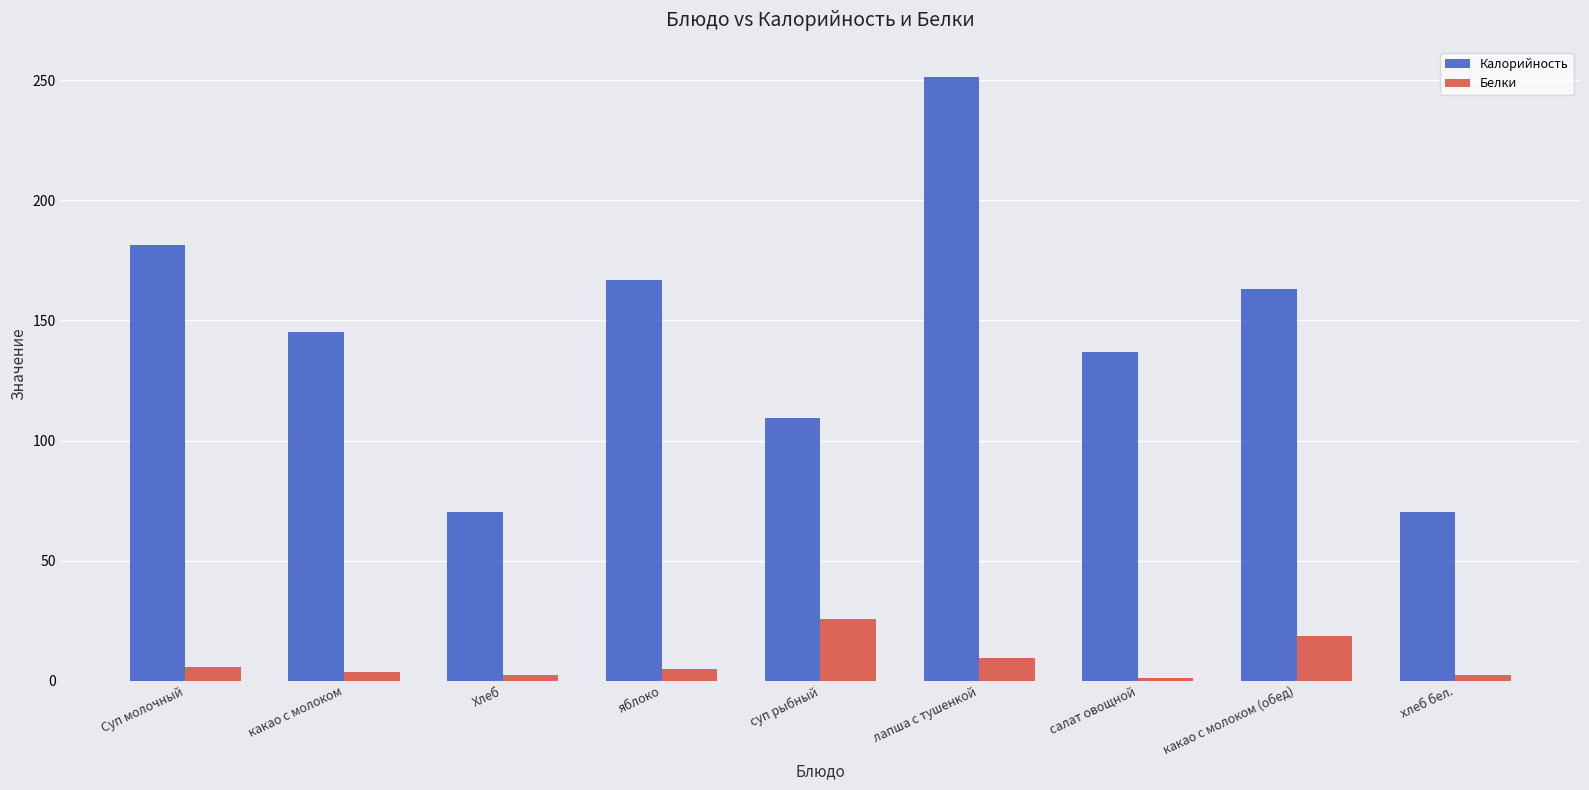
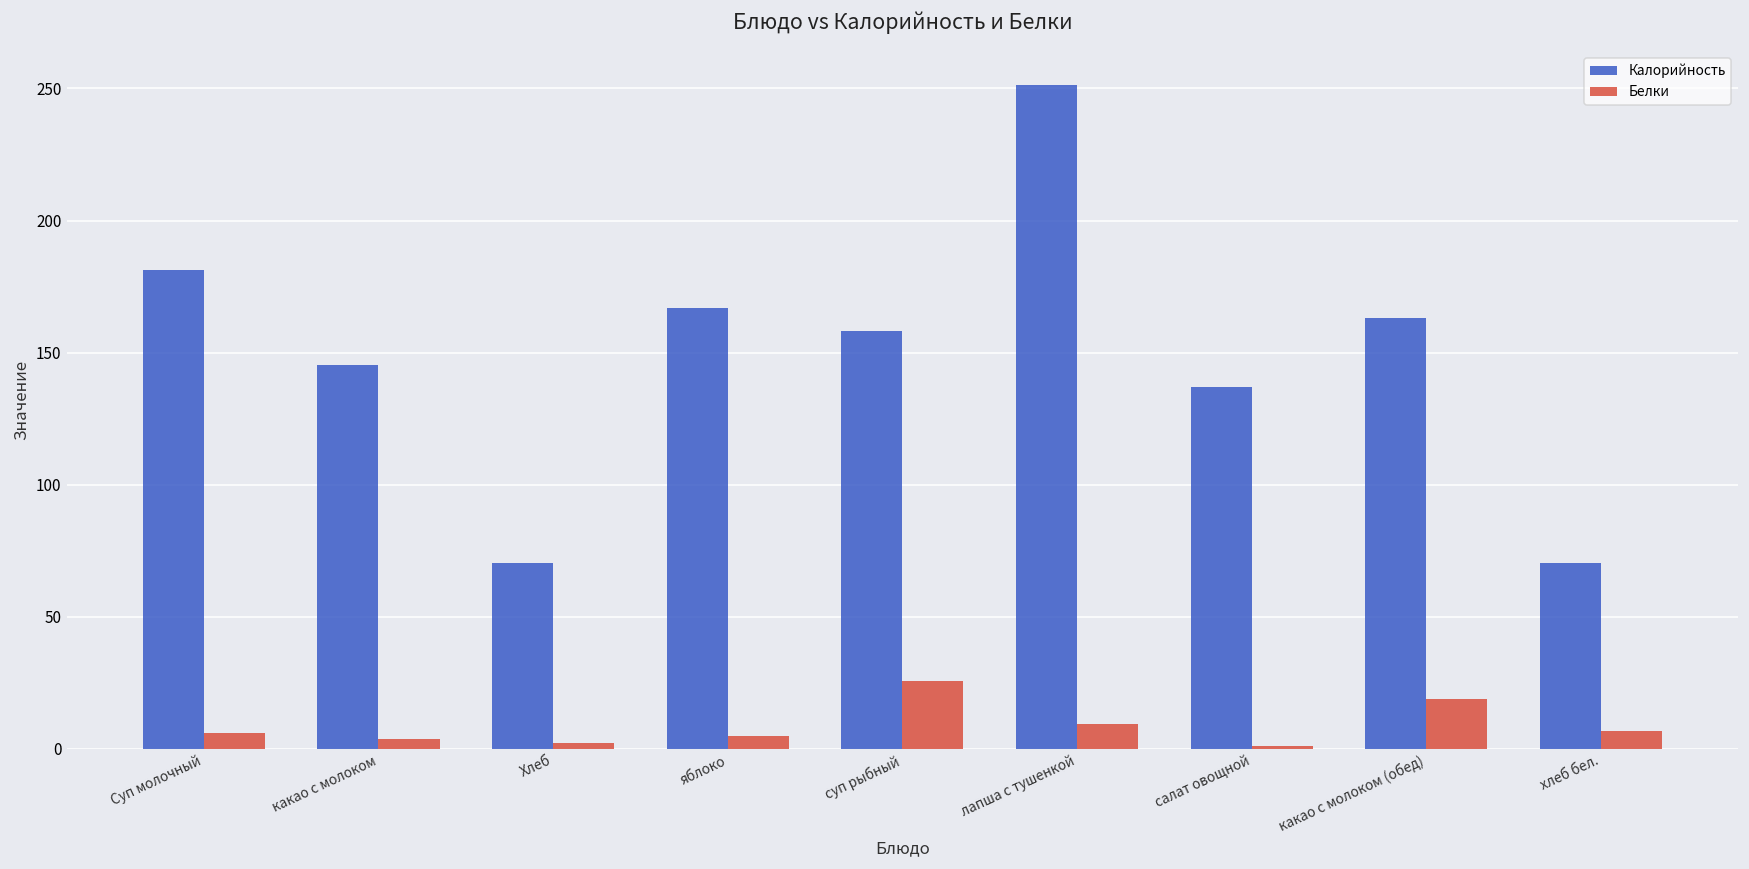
Калорийность, суп рыбный: 110 -> 158
Белки, хлеб бел.: 2 -> 7
